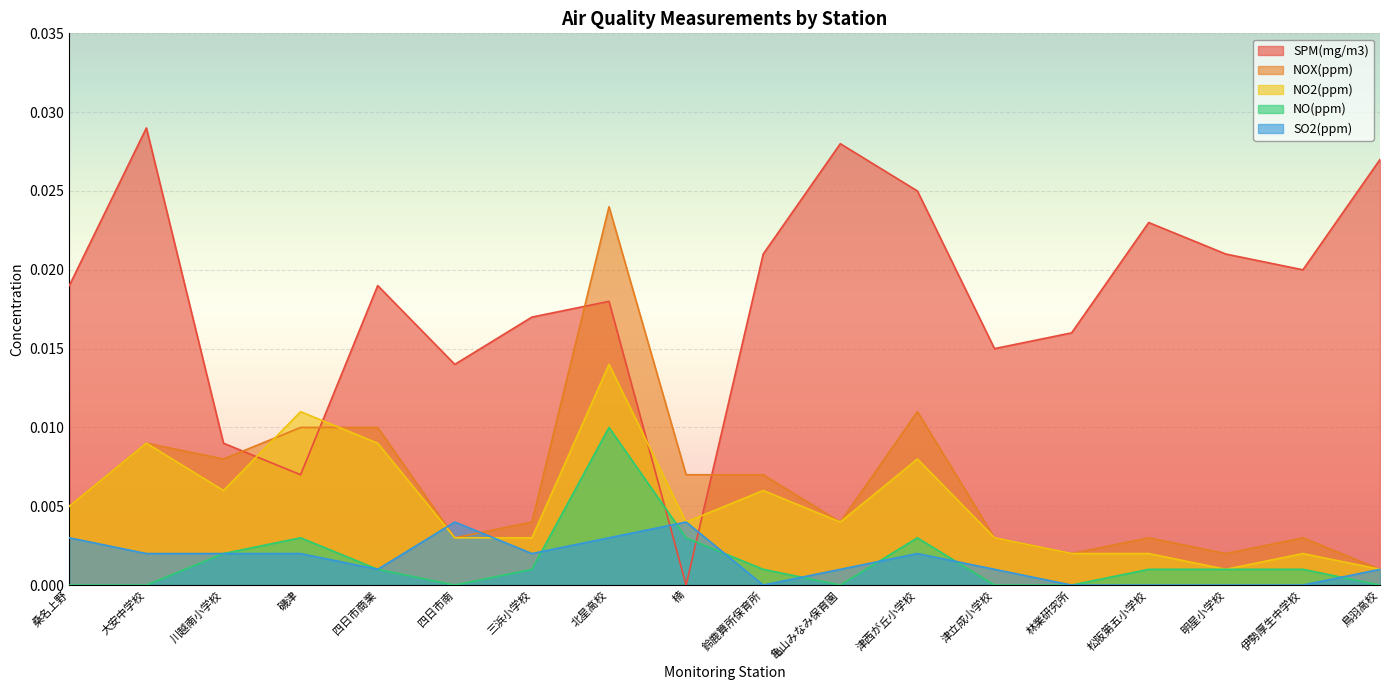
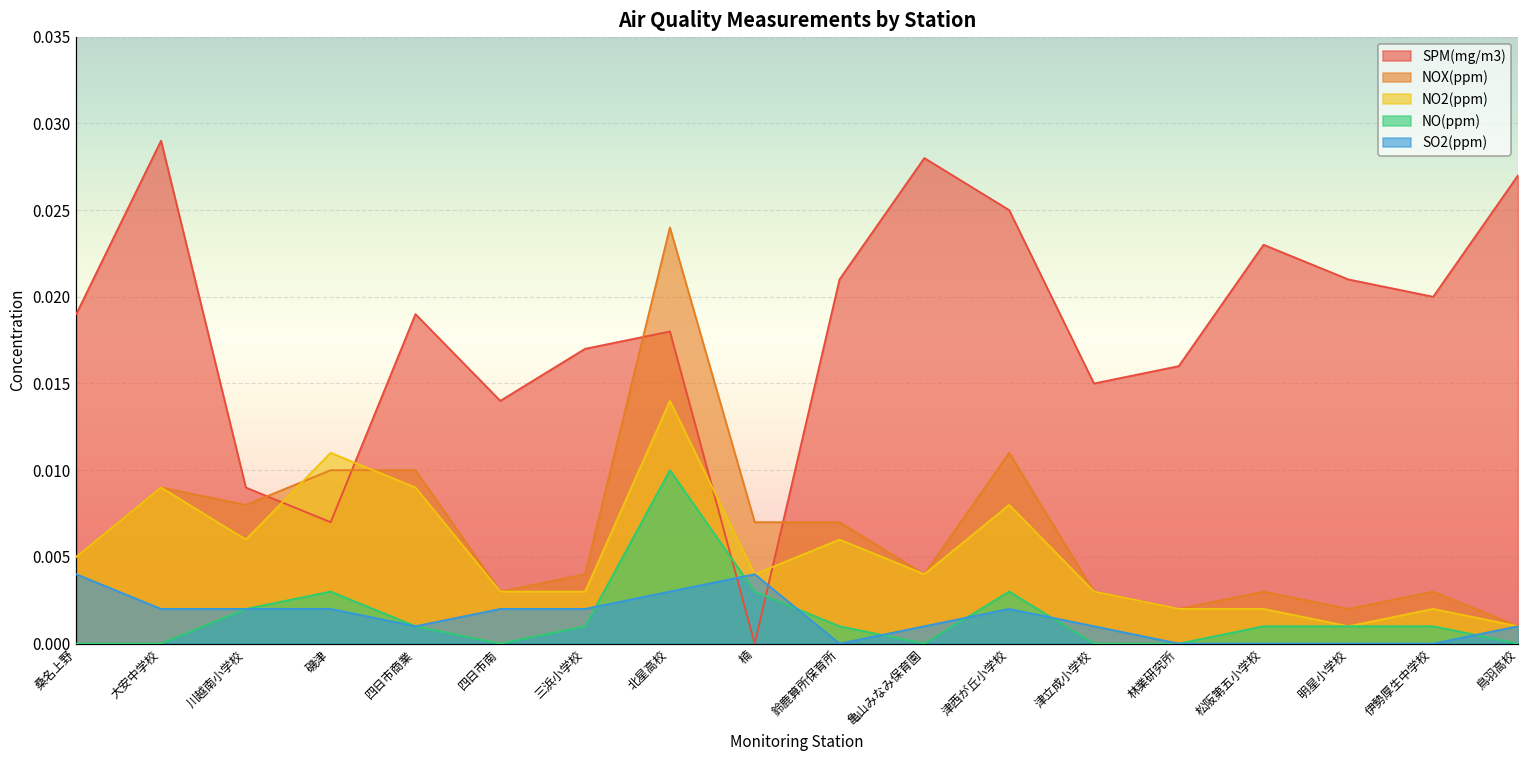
SO2(ppm), 桑名上野: 0.003 -> 0.004
SO2(ppm), 四日市南: 0.004 -> 0.002
